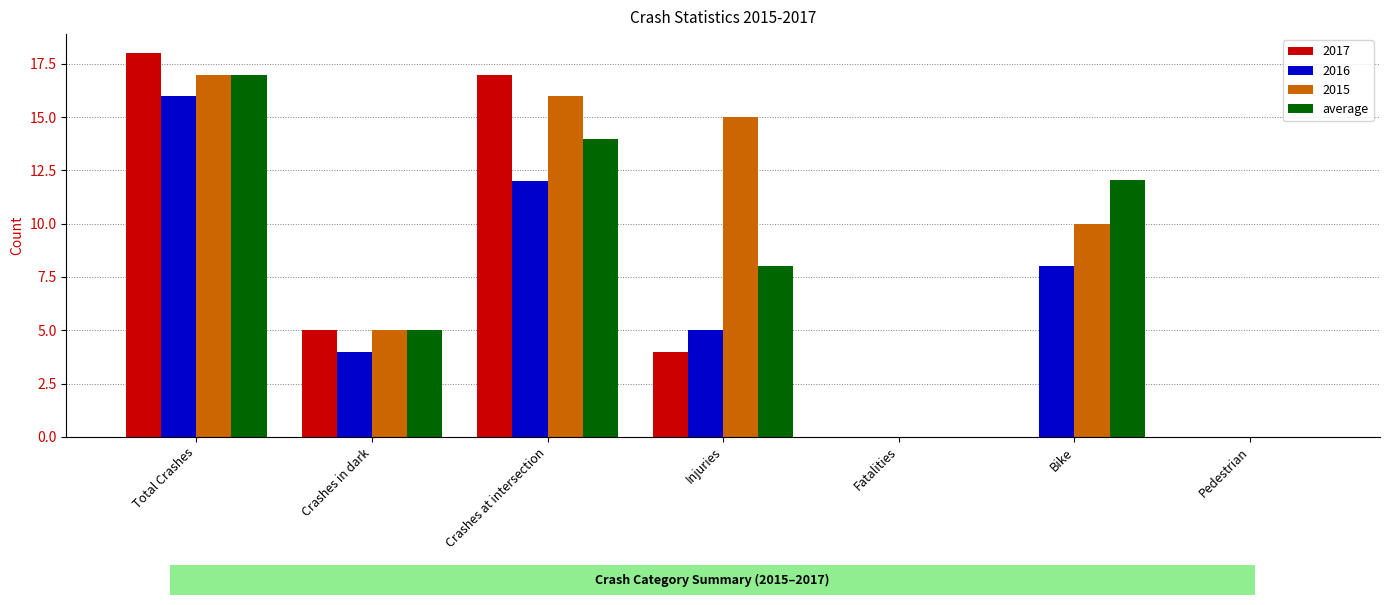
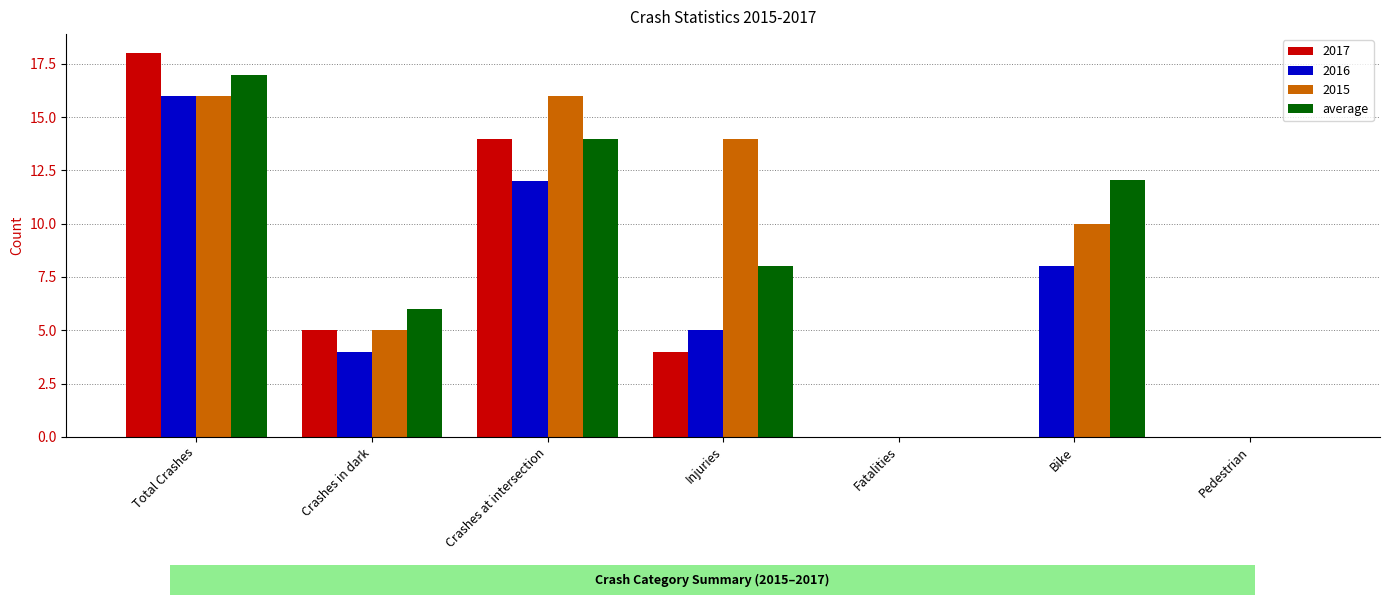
2015, Total Crashes: 17 -> 16
average, Crashes in dark: 5 -> 6
2017, Crashes at intersection: 17 -> 14
2015, Injuries: 15 -> 14
